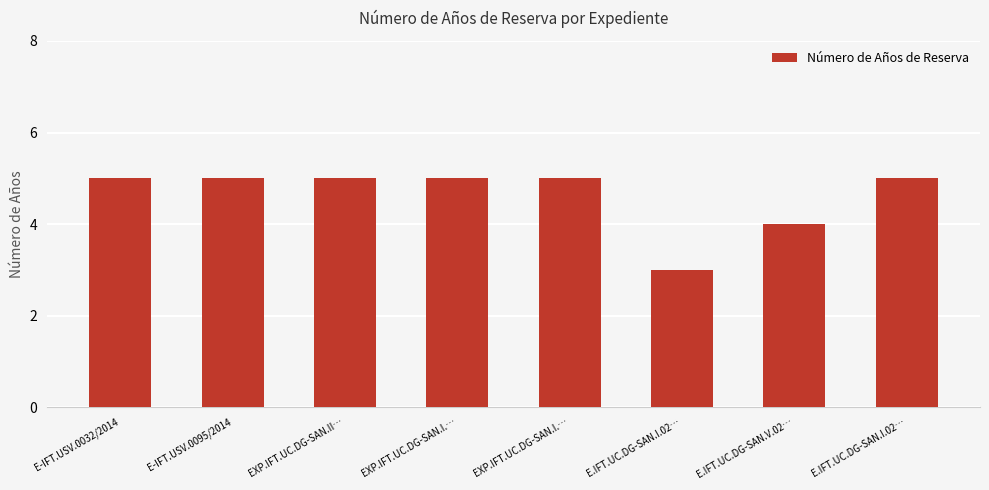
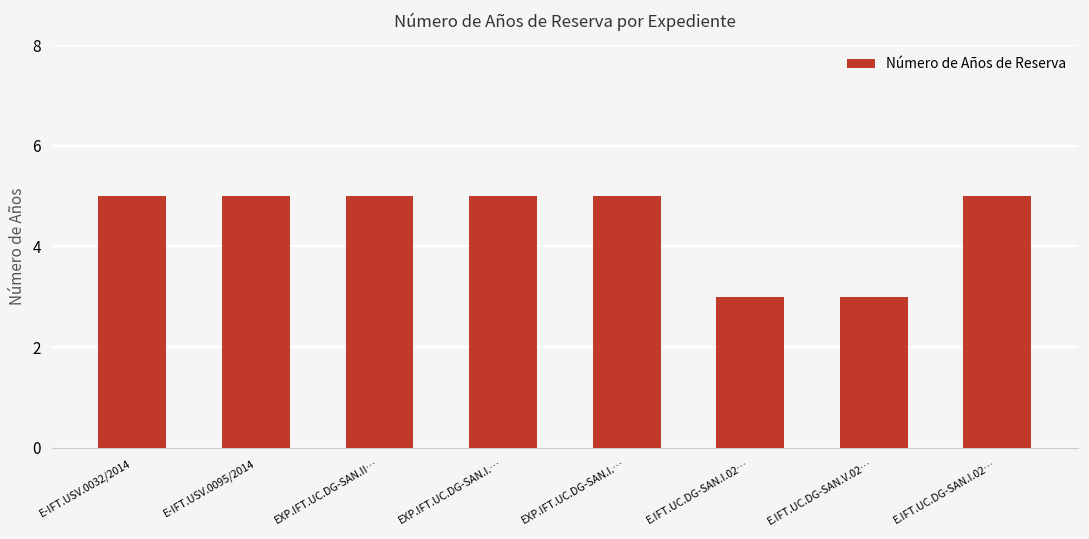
E.IFT.UC.DG-SAN.V.02…: 4 -> 3
